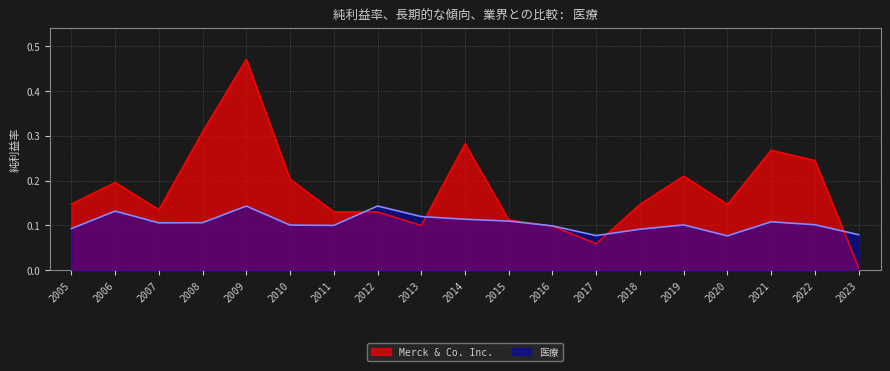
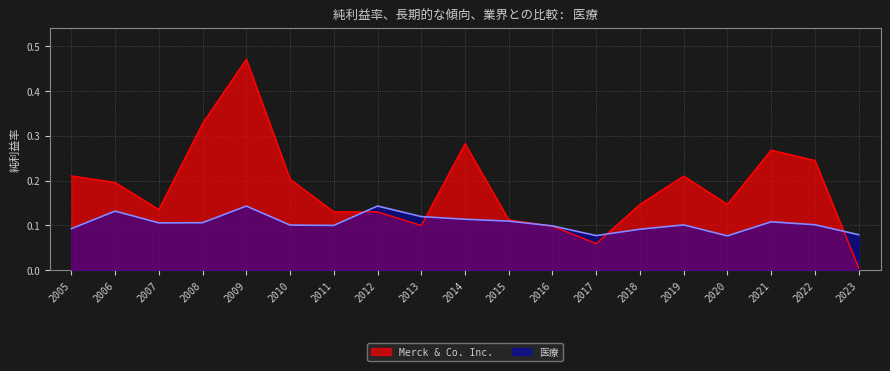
Merck & Co. Inc., 2005: 0.15 -> 0.21
Merck & Co. Inc., 2008: 0.31 -> 0.33
